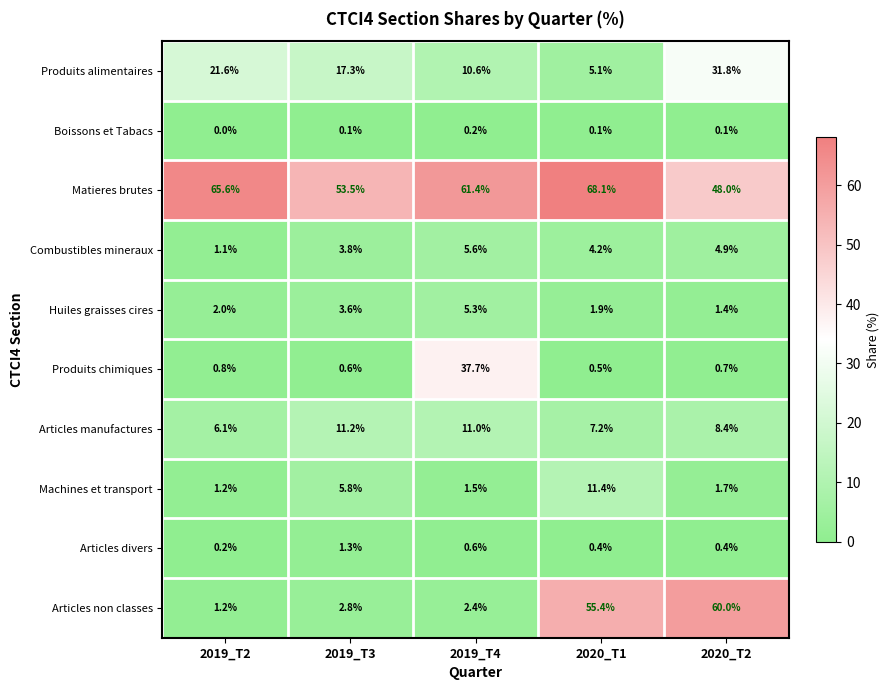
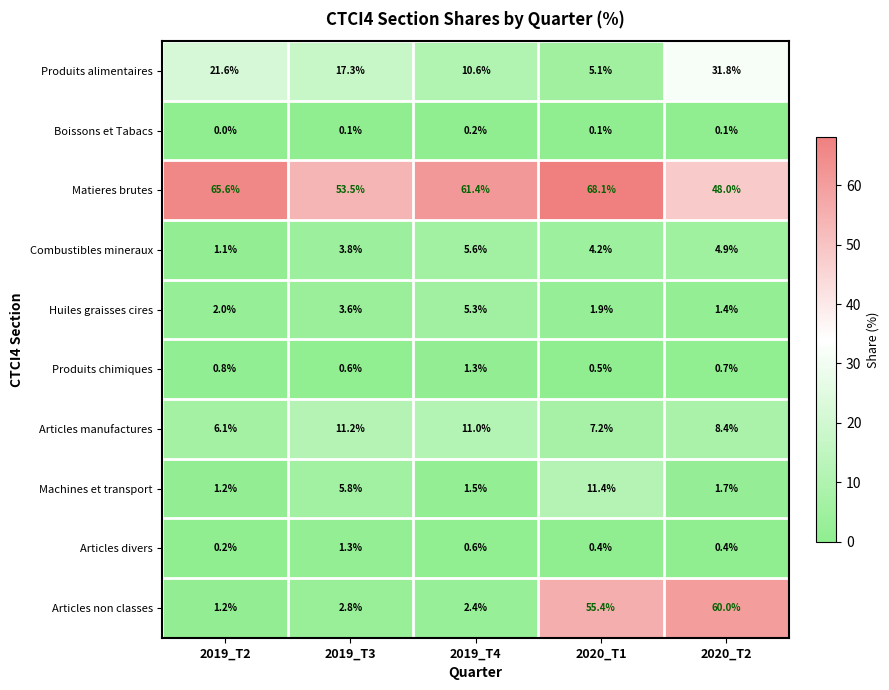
Produits chimiques, 2019_T4: 37.7% -> 1.3%
